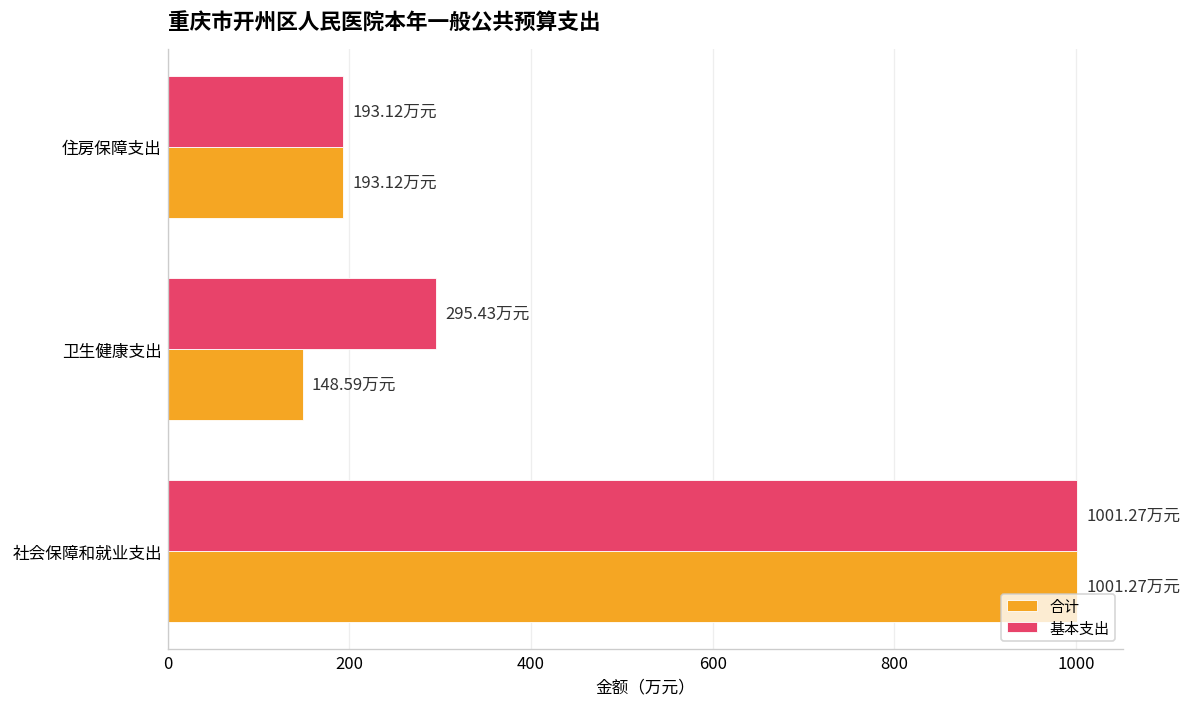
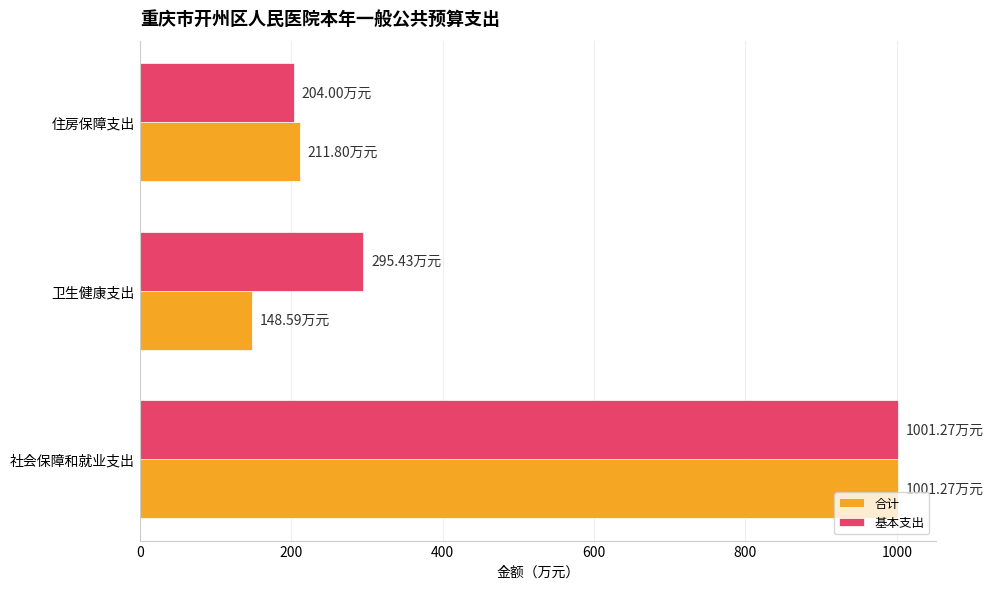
基本支出, 住房保障支出: 193.12 -> 204.00
合计, 住房保障支出: 193.12 -> 211.80
